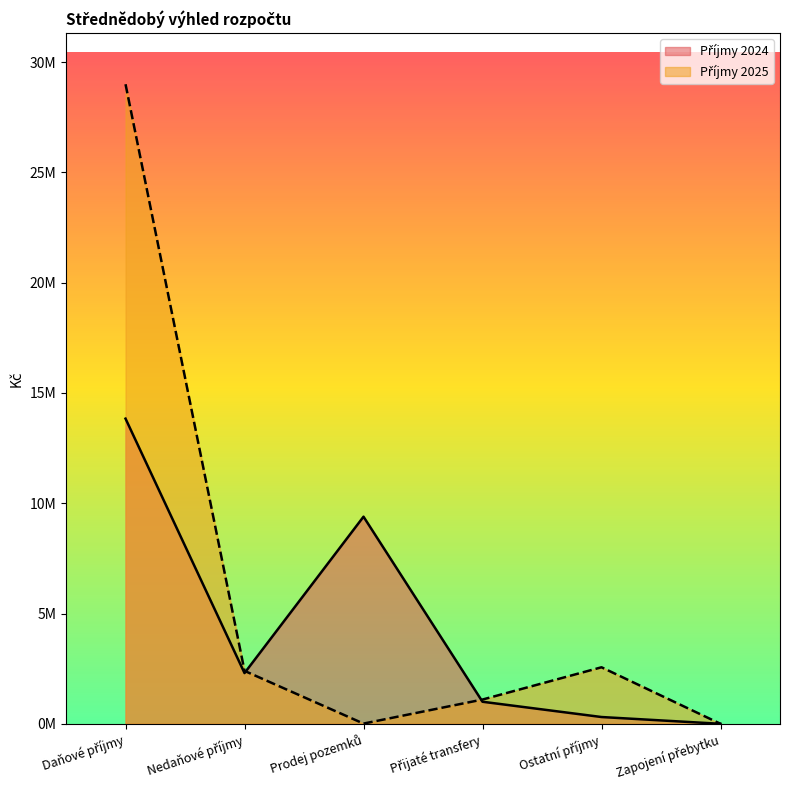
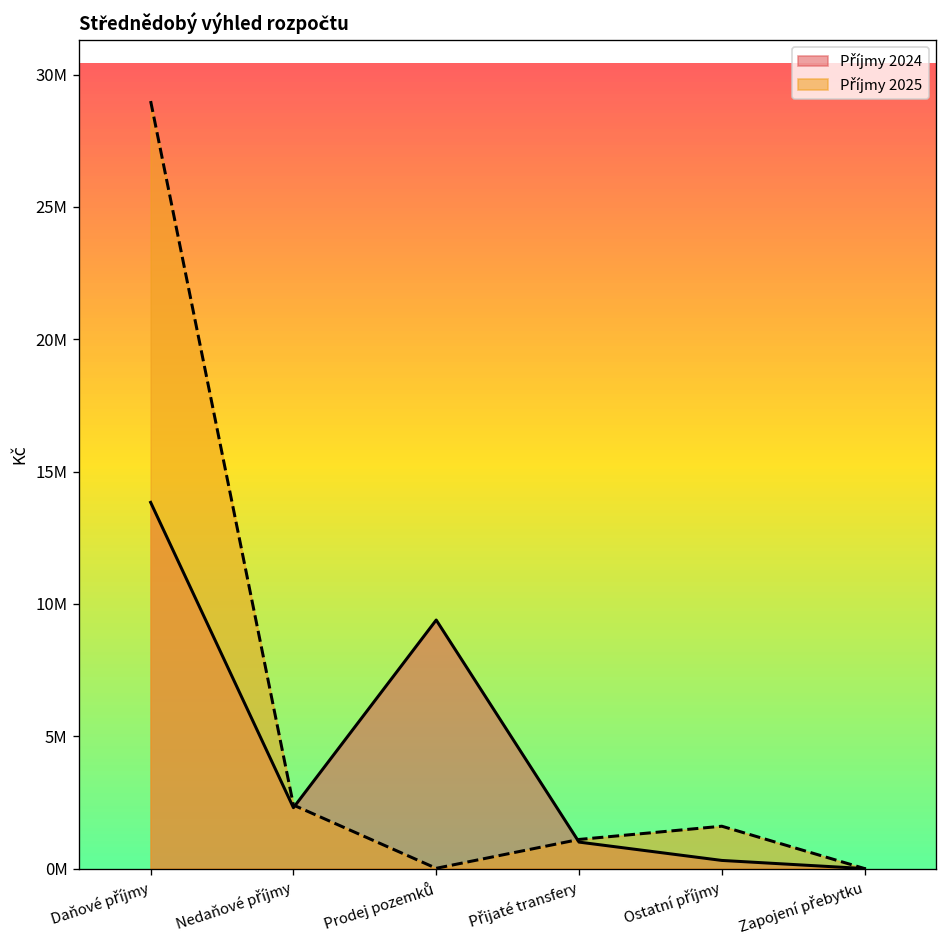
Příjmy 2025, Ostatní příjmy: 2600000 -> 1600000
